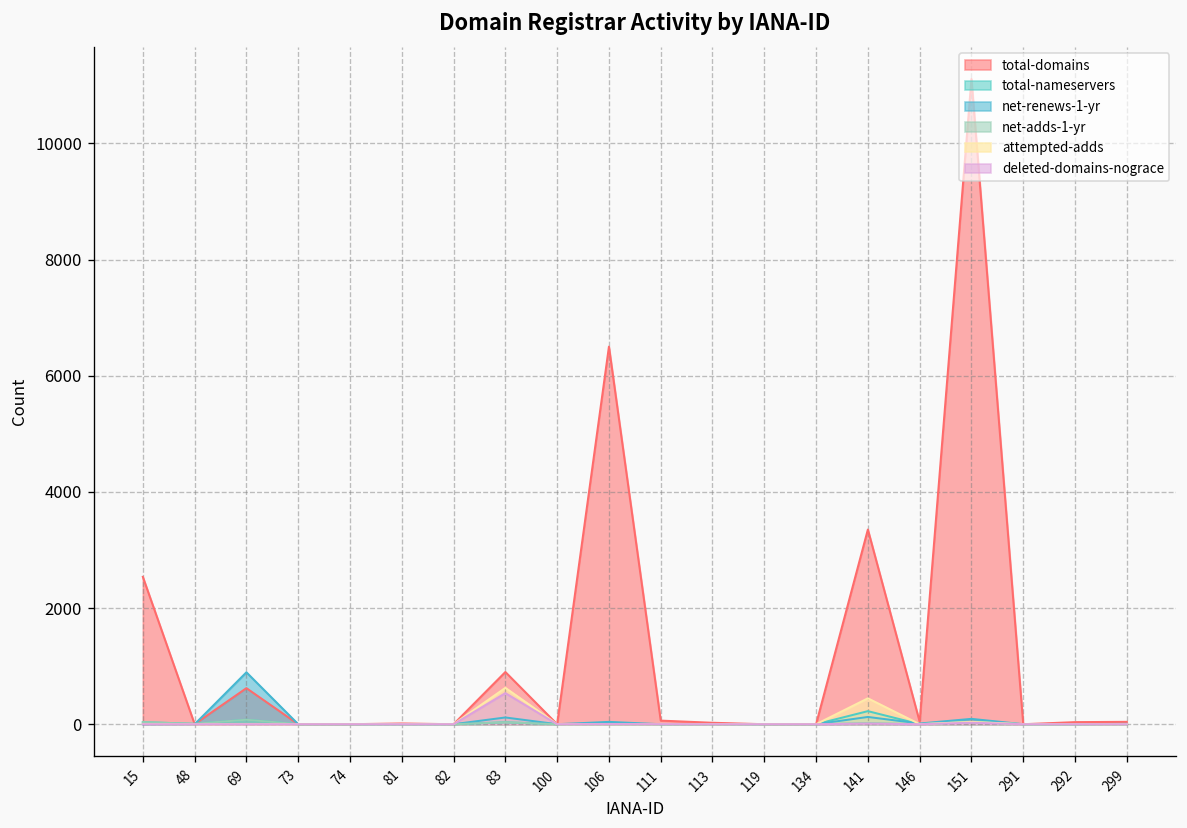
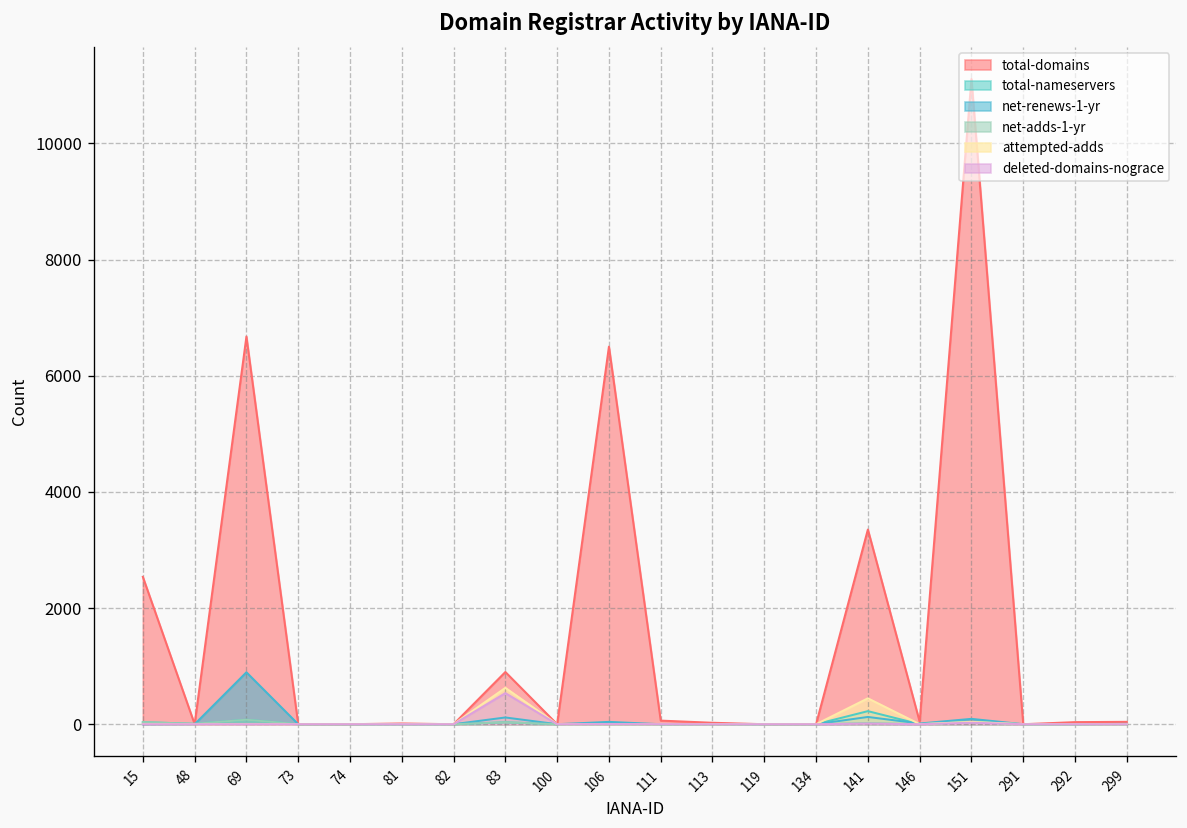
total-domains, 69: 600 -> 6700
